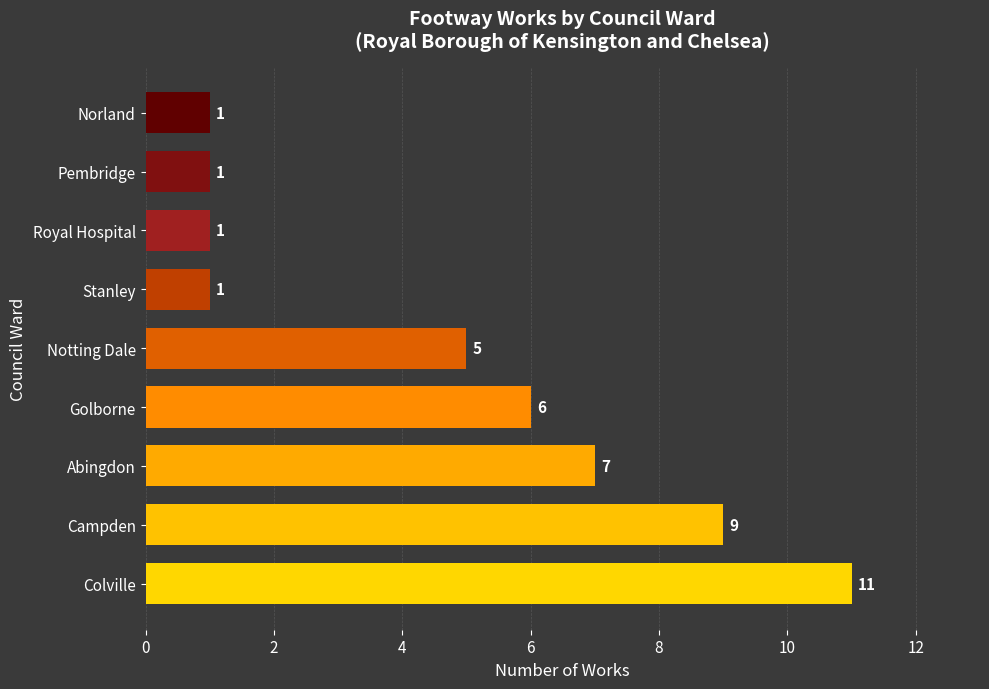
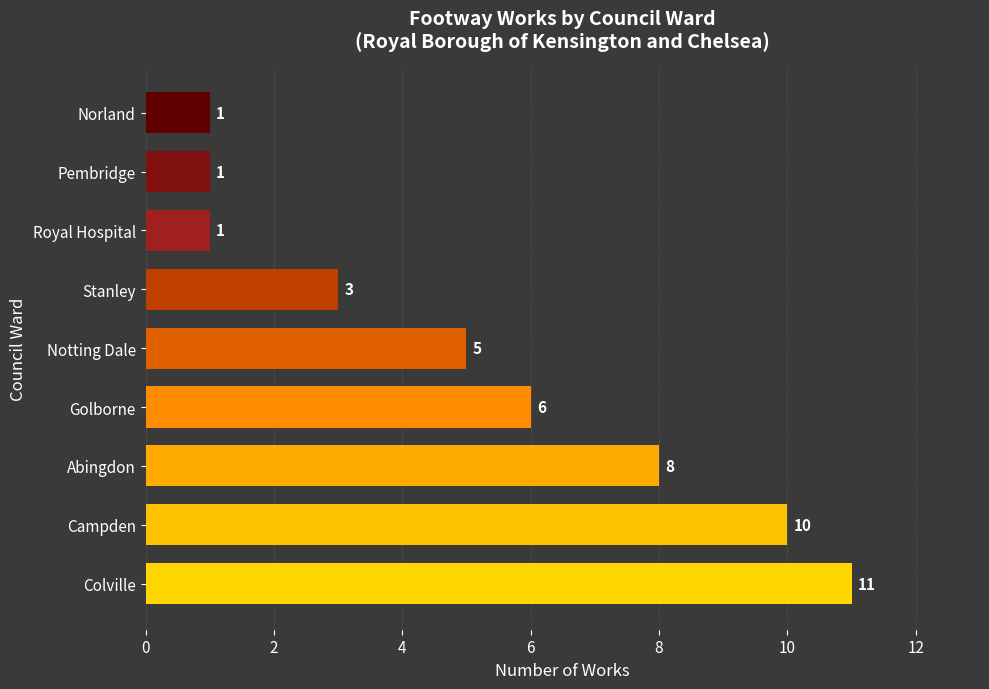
Stanley: 1 -> 3
Abingdon: 7 -> 8
Campden: 9 -> 10
